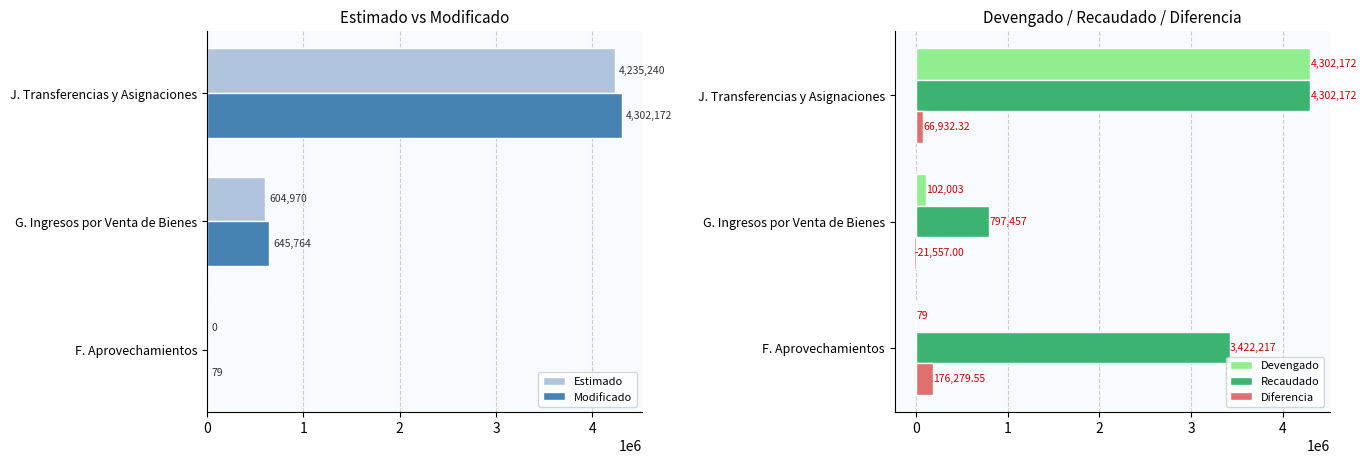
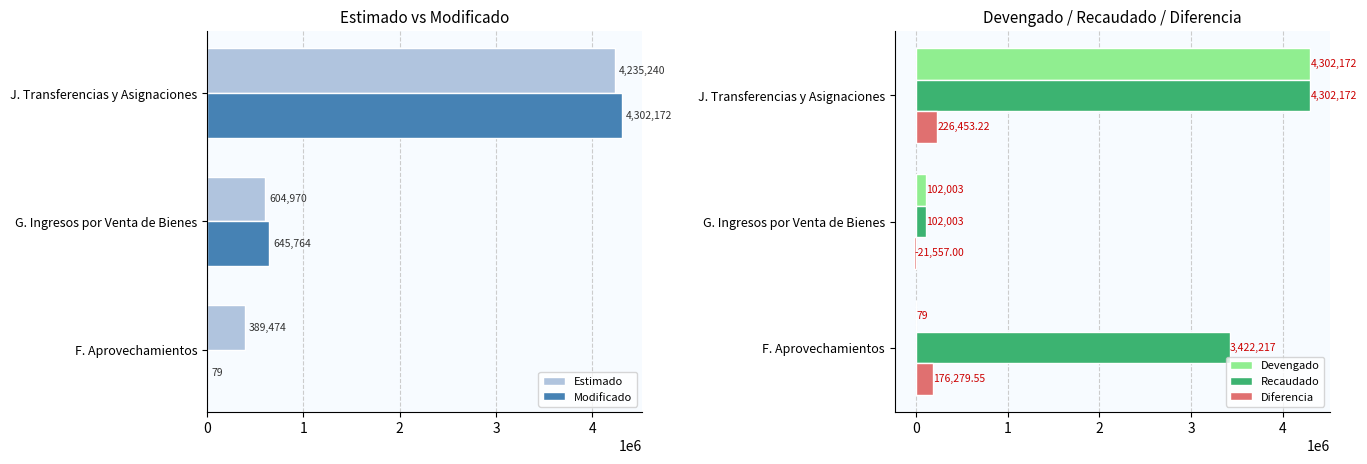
Estimado vs Modificado, Estimado, F. Aprovechamientos: 0 -> 389,474
Devengado / Recaudado / Diferencia, Diferencia, J. Transferencias y Asignaciones: 66,932.32 -> 226,453.22
Devengado / Recaudado / Diferencia, Recaudado, G. Ingresos por Venta de Bienes: 797,457 -> 102,003
